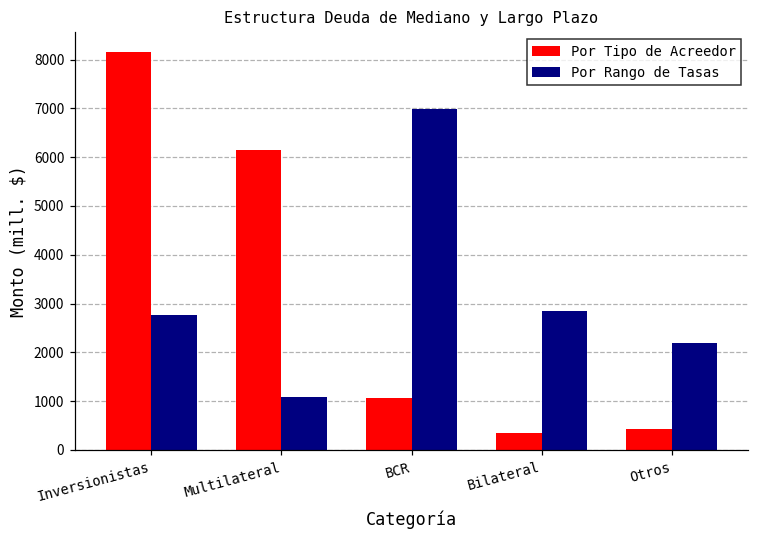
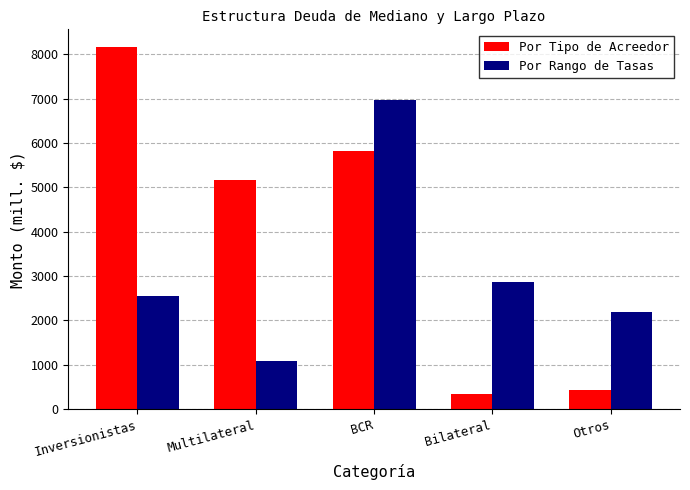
Por Rango de Tasas, Inversionistas: 2800 -> 2500
Por Tipo de Acreedor, Multilateral: 6100 -> 5200
Por Tipo de Acreedor, BCR: 1100 -> 5800
